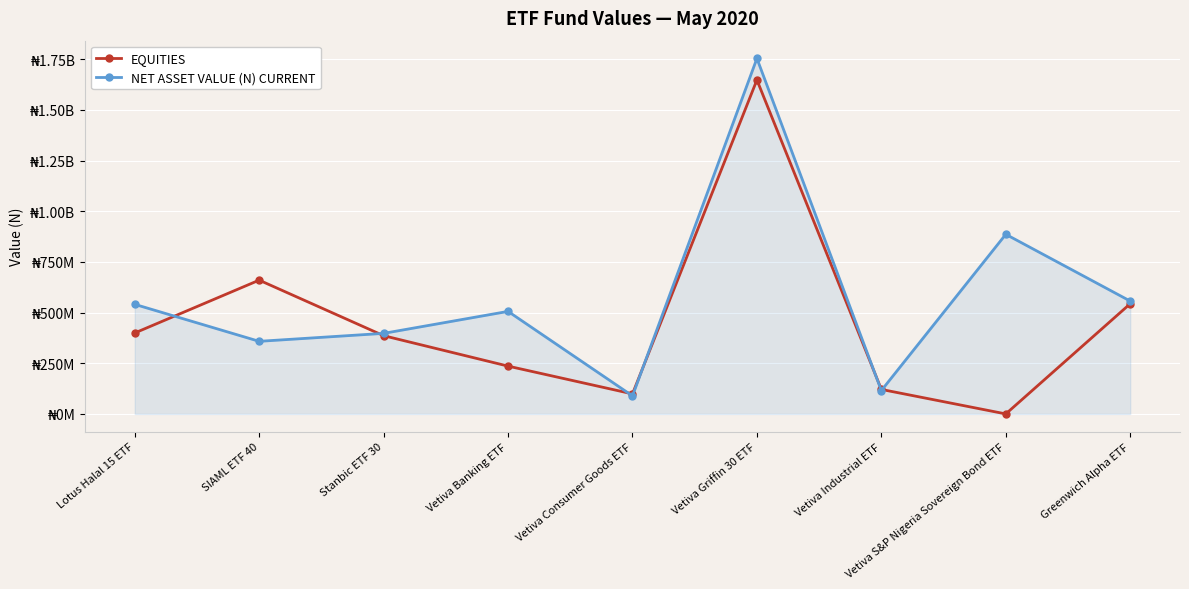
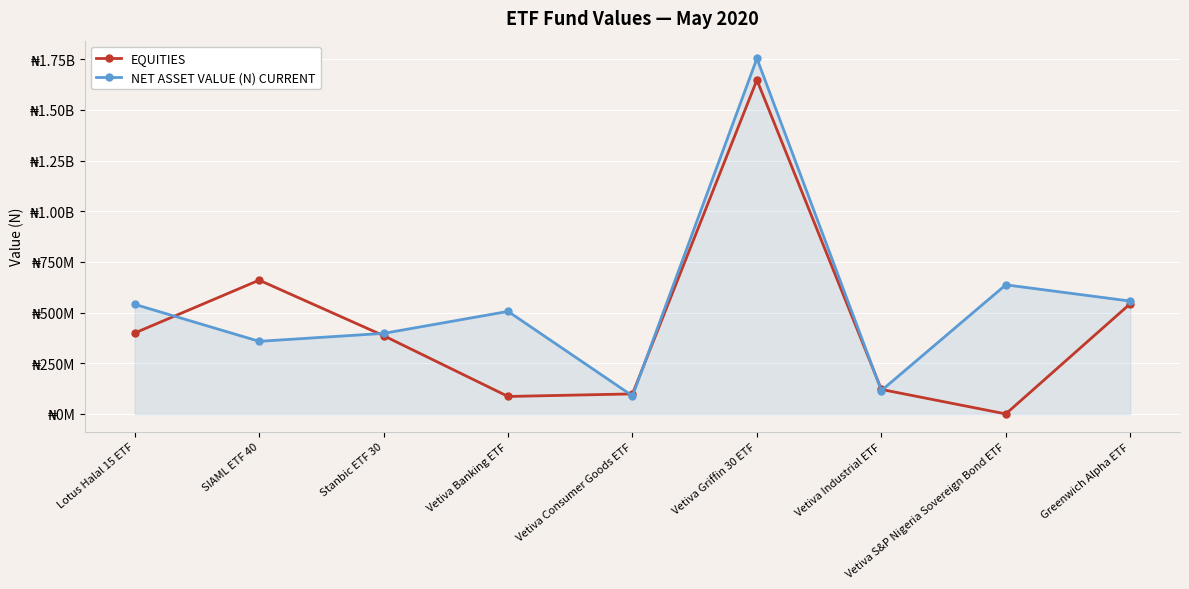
EQUITIES, Vetiva Banking ETF: ₦240000000 -> ₦90000000
NET ASSET VALUE (N) CURRENT, Vetiva S&P Nigeria Sovereign Bond ETF: ₦890000000 -> ₦640000000
